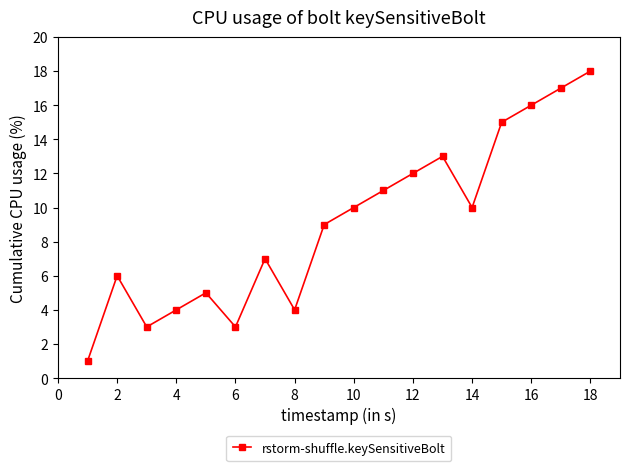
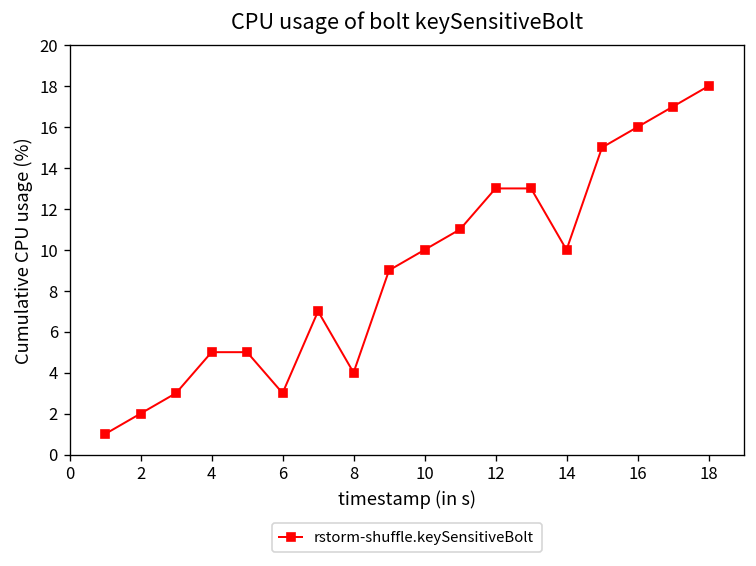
2: 6 -> 2
4: 4 -> 5
12: 12 -> 13
